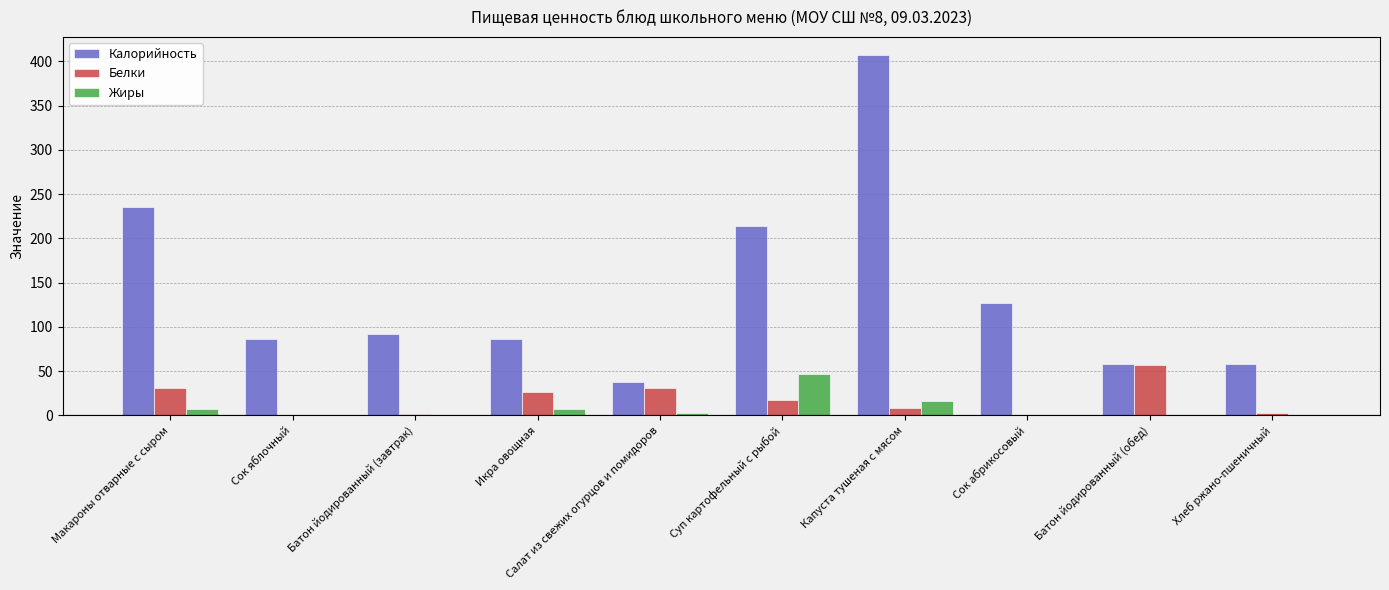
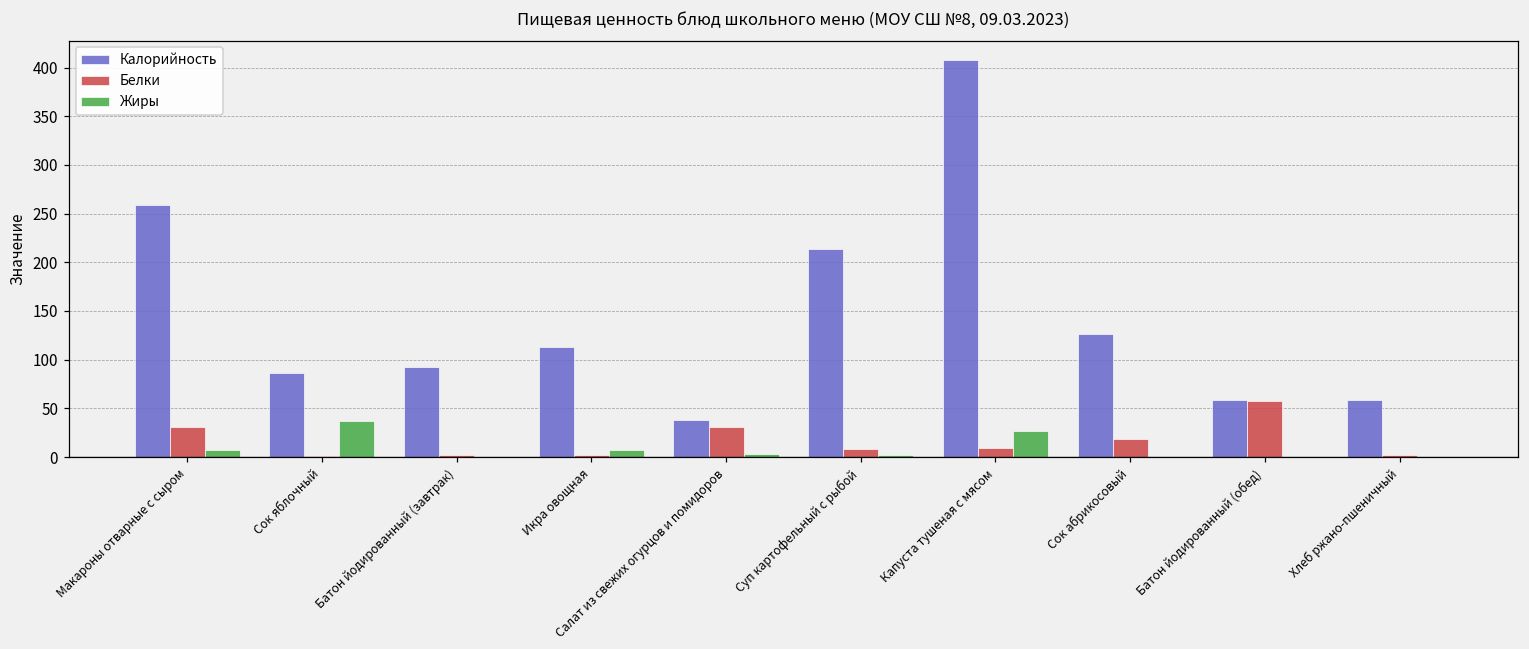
Калорийность, Макароны отварные с сыром: 240 -> 260
Жиры, Сок яблочный: 0 -> 40
Калорийность, Икра овощная: 90 -> 110
Белки, Икра овощная: 30 -> 0
Белки, Суп картофельный с рыбой: 20 -> 10
Жиры, Суп картофельный с рыбой: 50 -> 0
Жиры, Капуста тушеная с мясом: 20 -> 30
Белки, Сок абрикосовый: 0 -> 20
